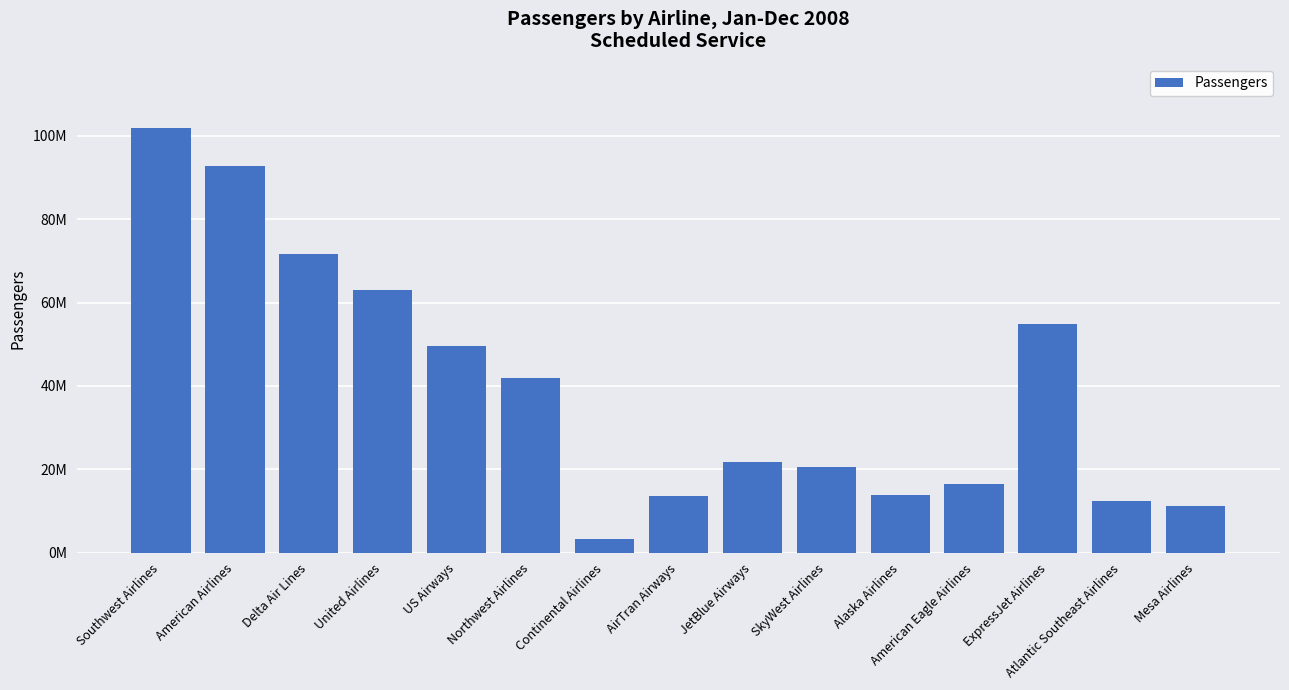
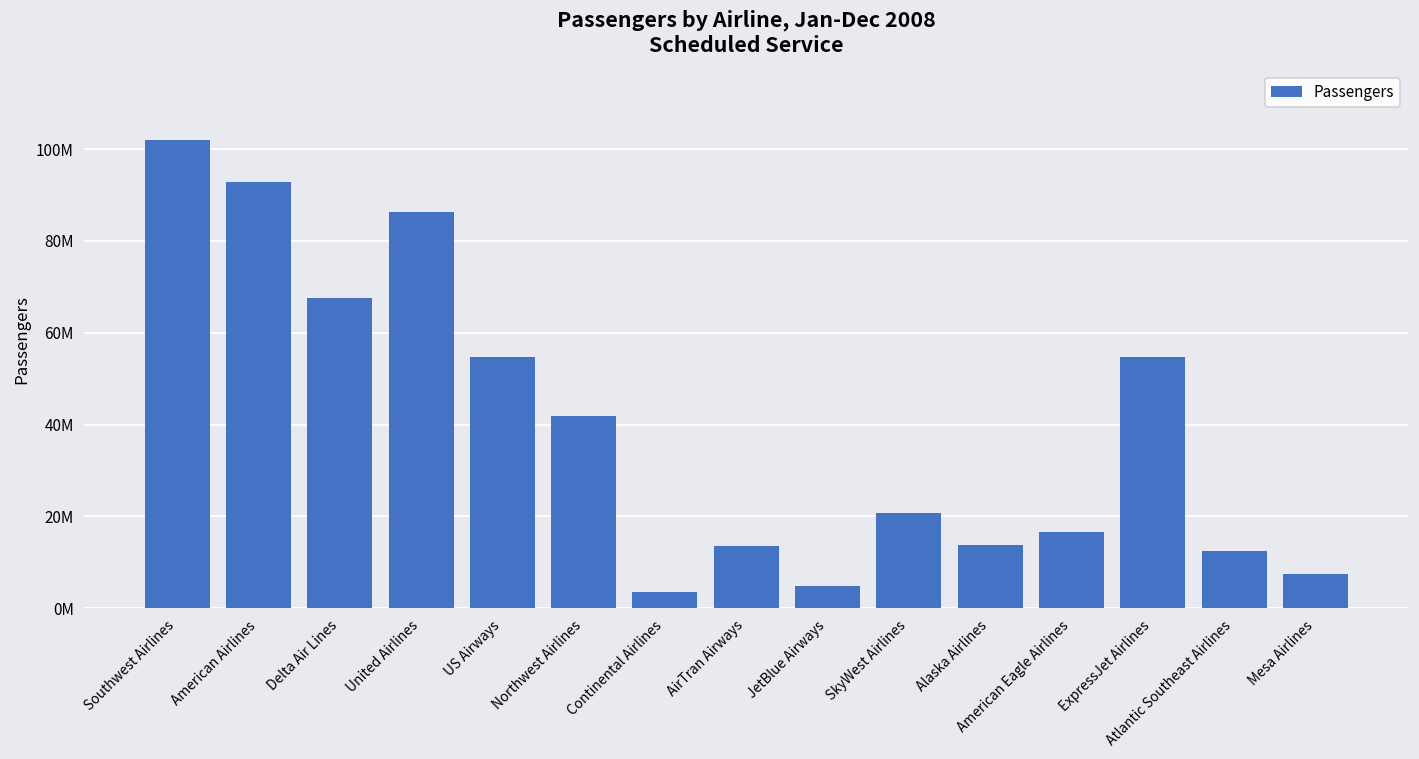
Delta Air Lines: 72000000 -> 68000000
United Airlines: 63000000 -> 86000000
US Airways: 50000000 -> 55000000
JetBlue Airways: 22000000 -> 5000000
Mesa Airlines: 11000000 -> 7000000
